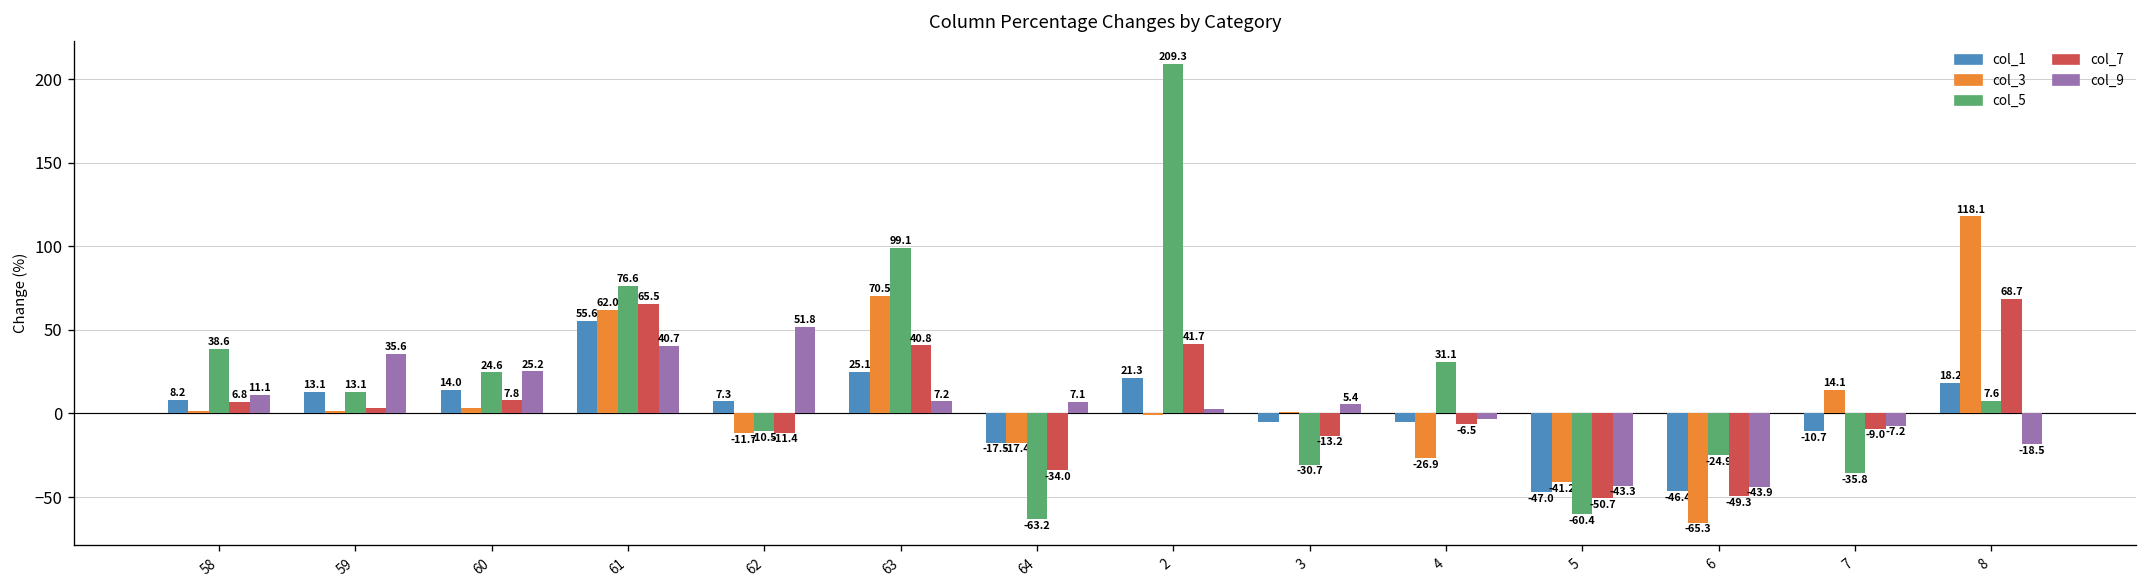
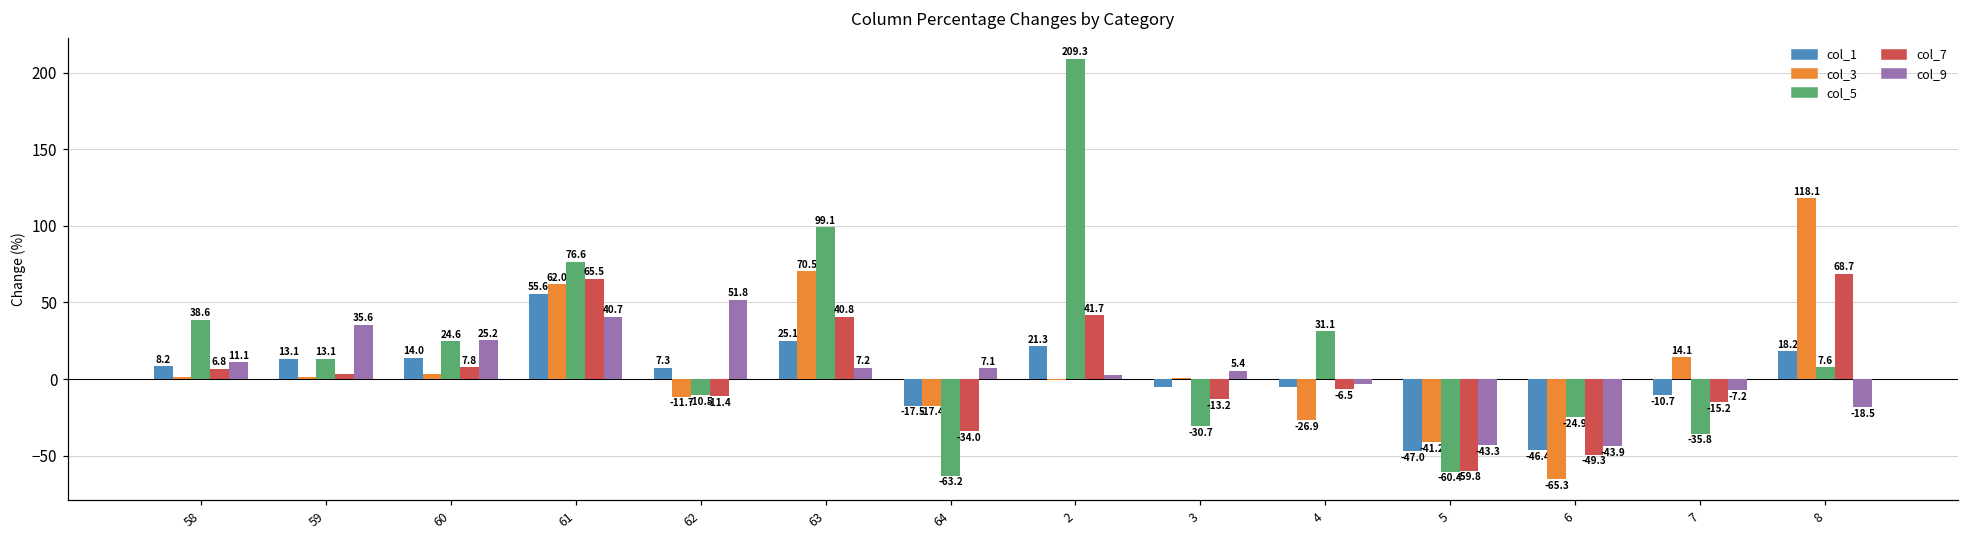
col_7, 5: -50.7 -> -59.8
col_7, 7: -9.0 -> -15.2
